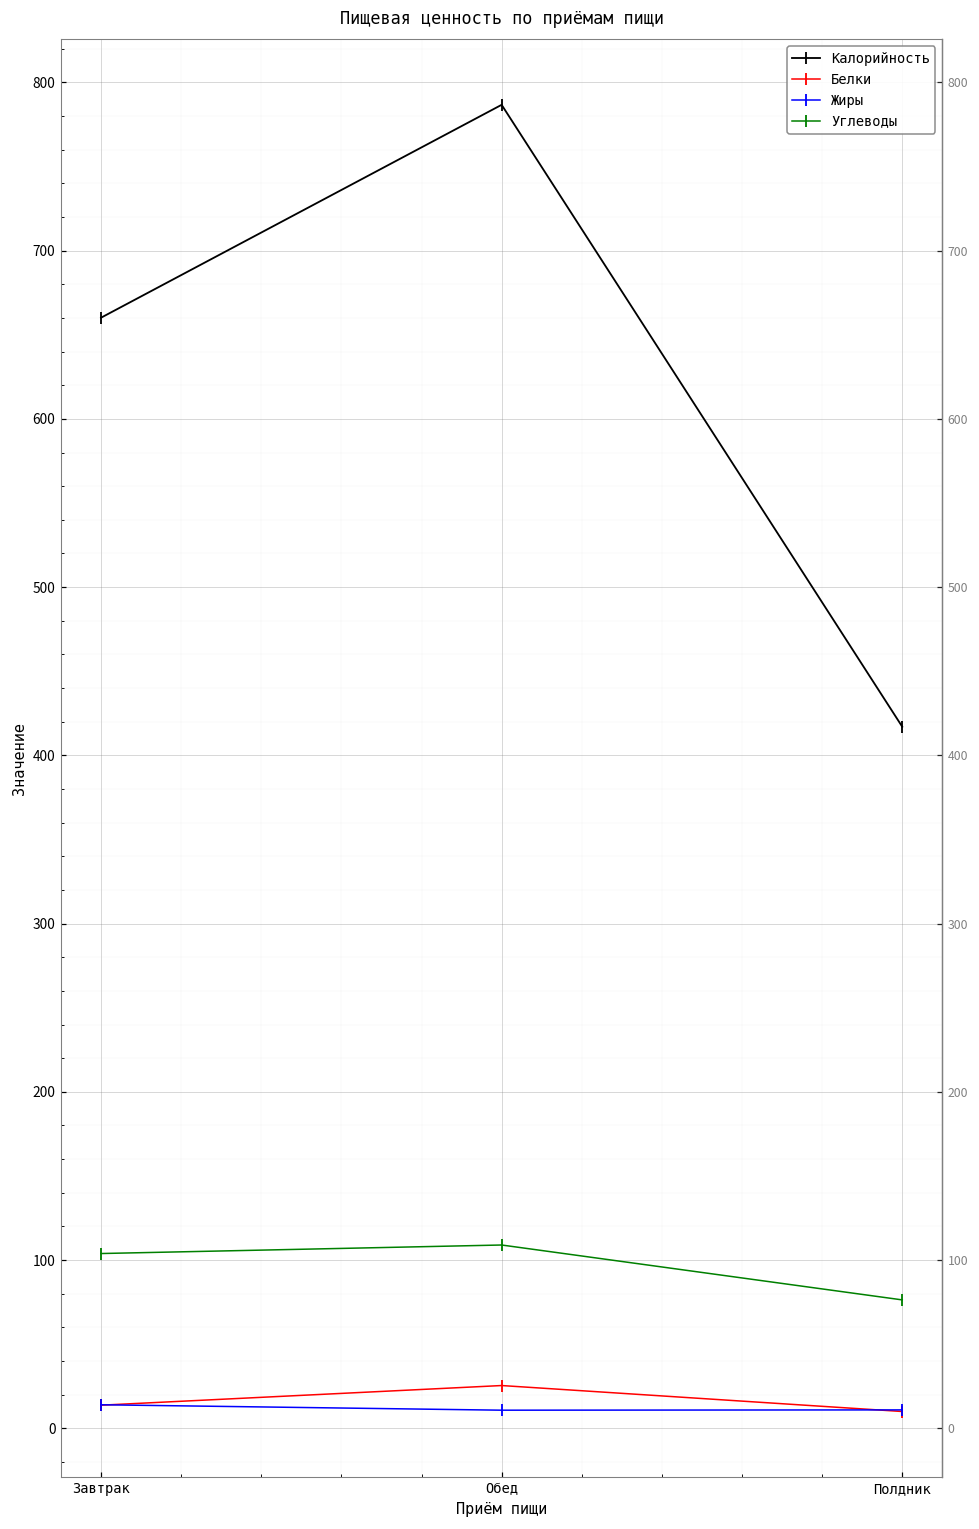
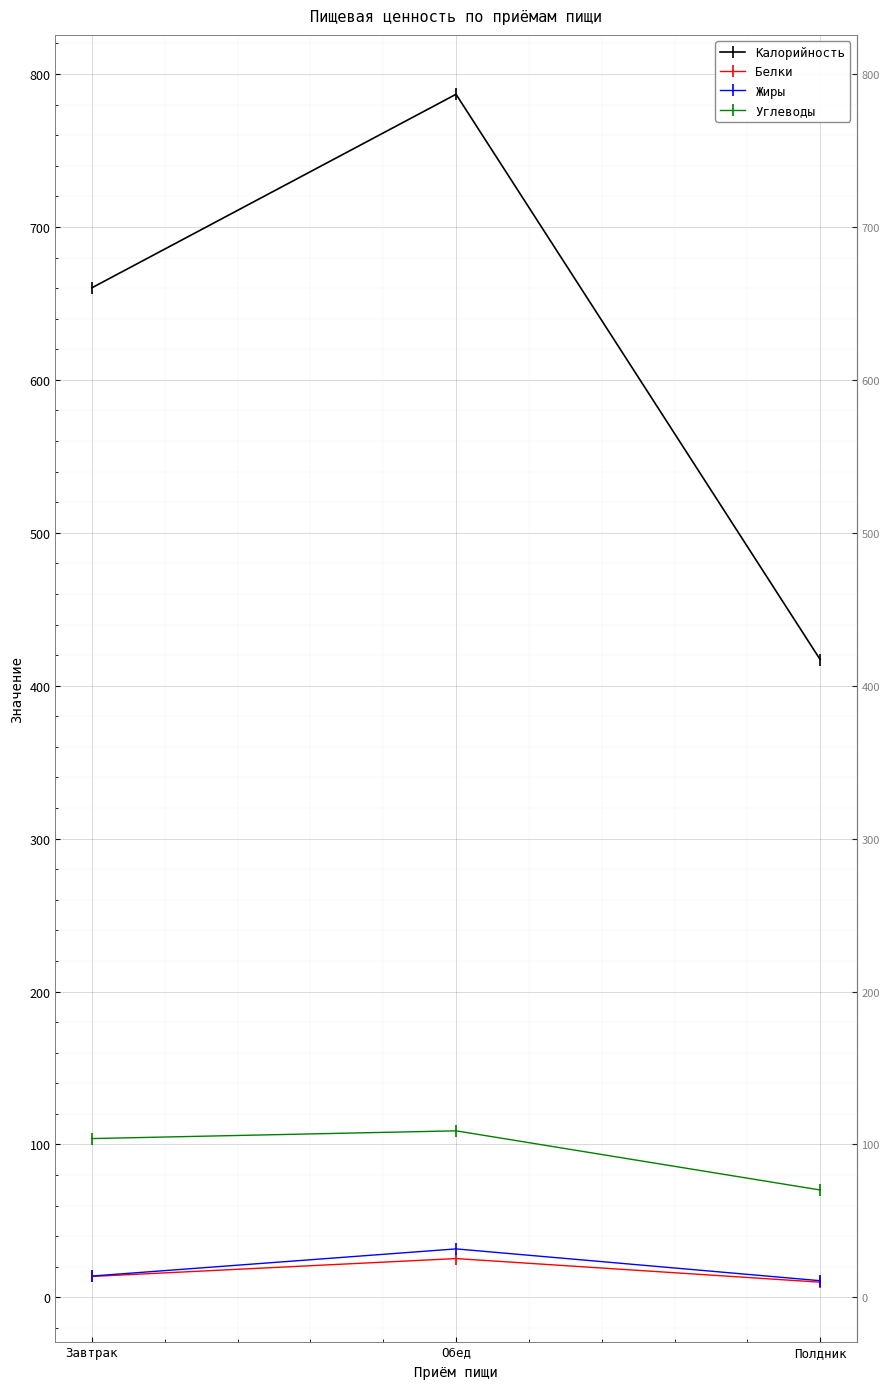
Жиры, Обед: 11 -> 32
Углеводы, Полдник: 76 -> 70
